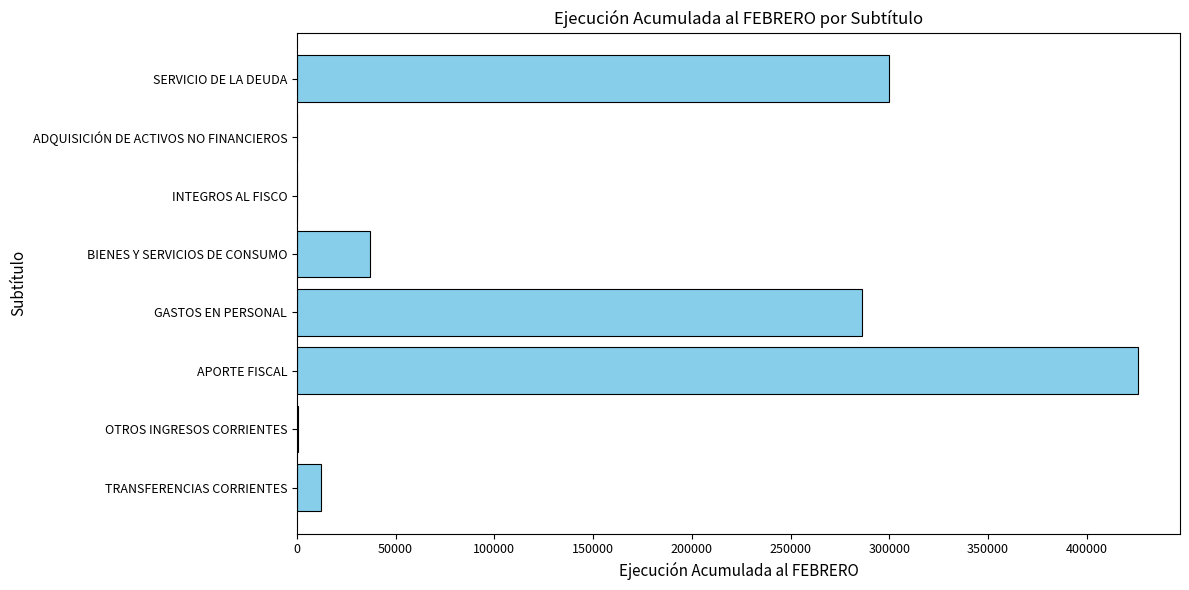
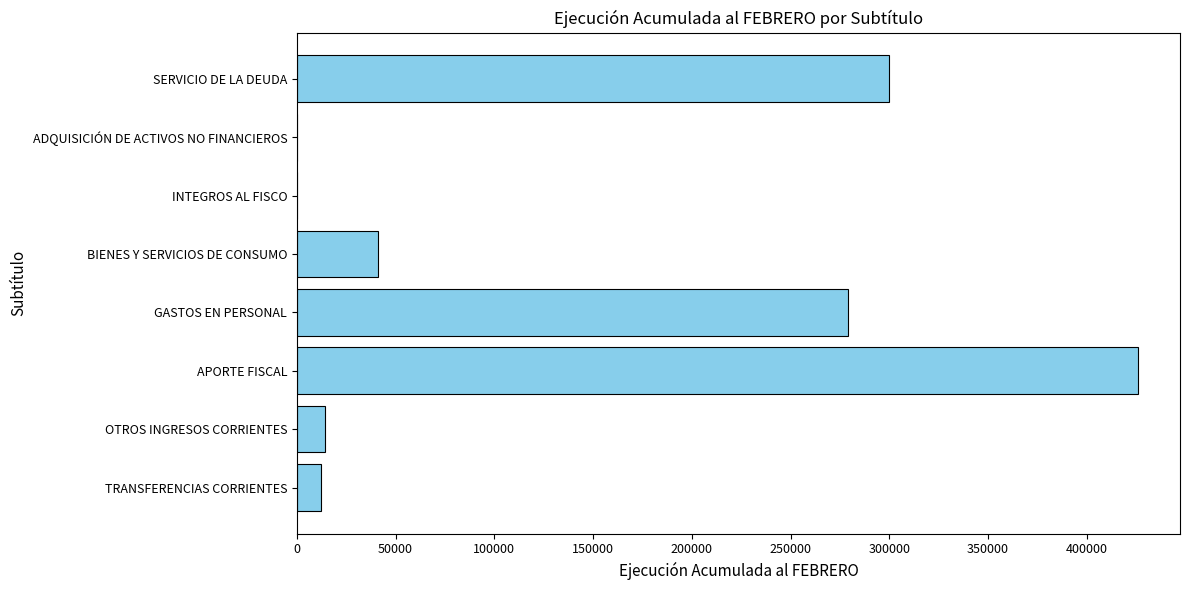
BIENES Y SERVICIOS DE CONSUMO: 37000 -> 41000
GASTOS EN PERSONAL: 286000 -> 279000
OTROS INGRESOS CORRIENTES: 1000 -> 14000
